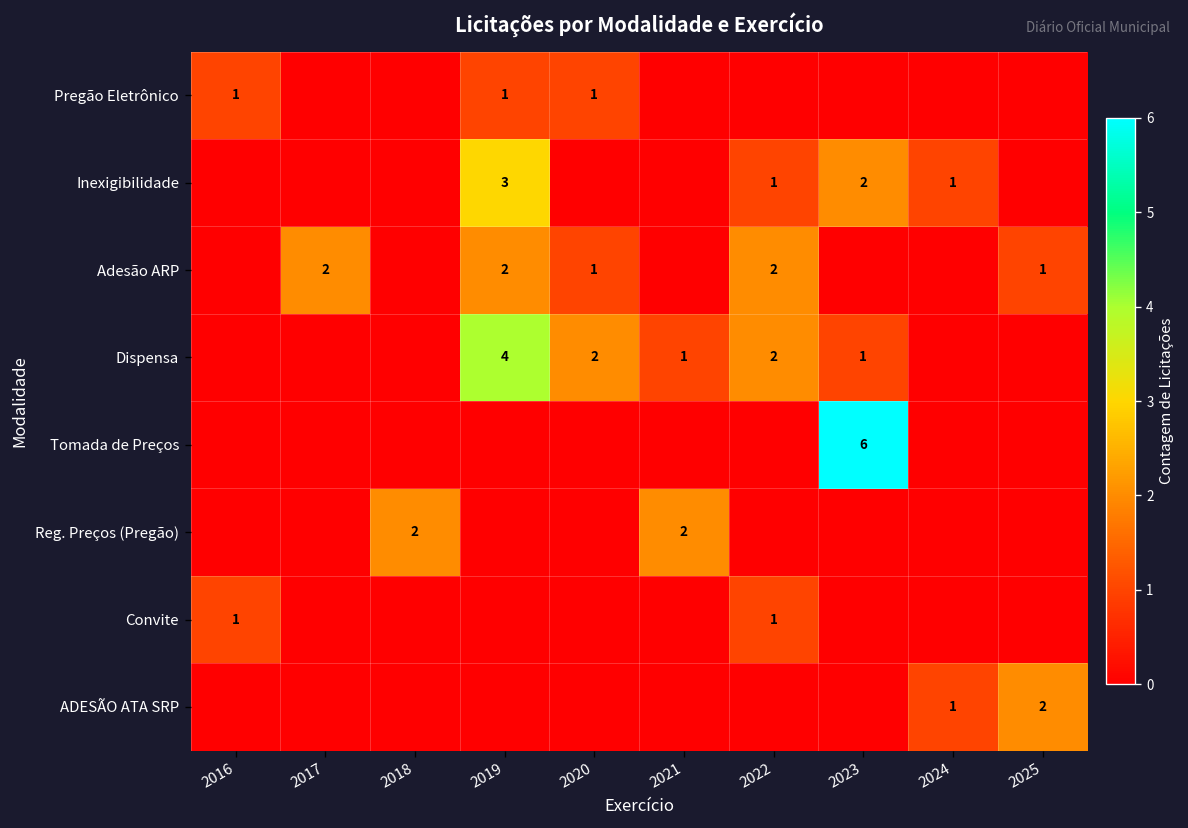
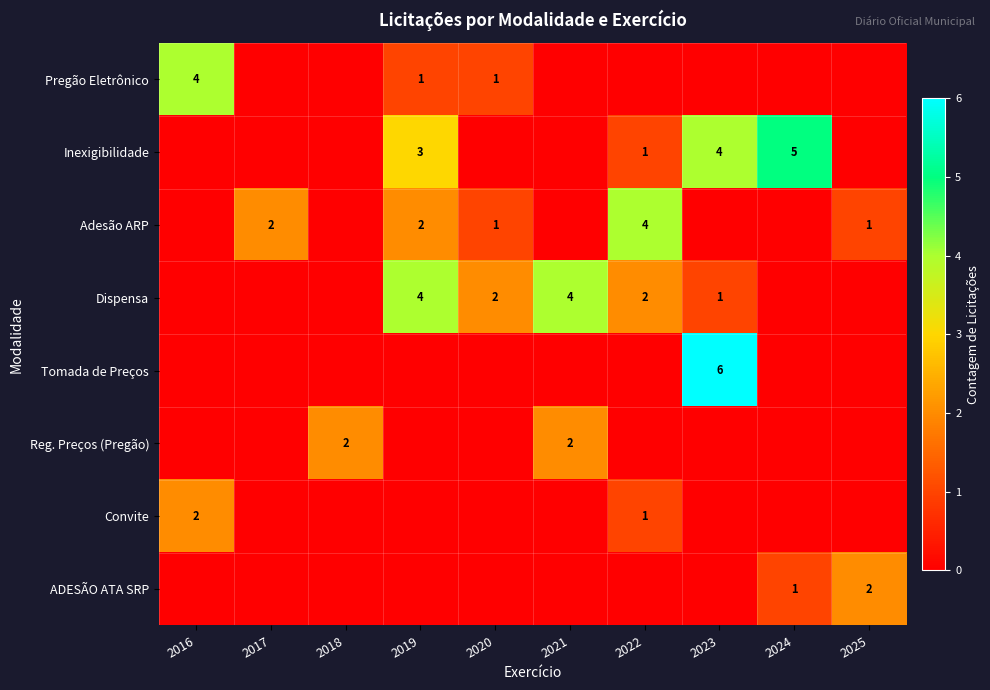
Pregão Eletrônico, 2016: 1 -> 4
Inexigibilidade, 2023: 2 -> 4
Inexigibilidade, 2024: 1 -> 5
Adesão ARP, 2022: 2 -> 4
Dispensa, 2021: 1 -> 4
Convite, 2016: 1 -> 2
